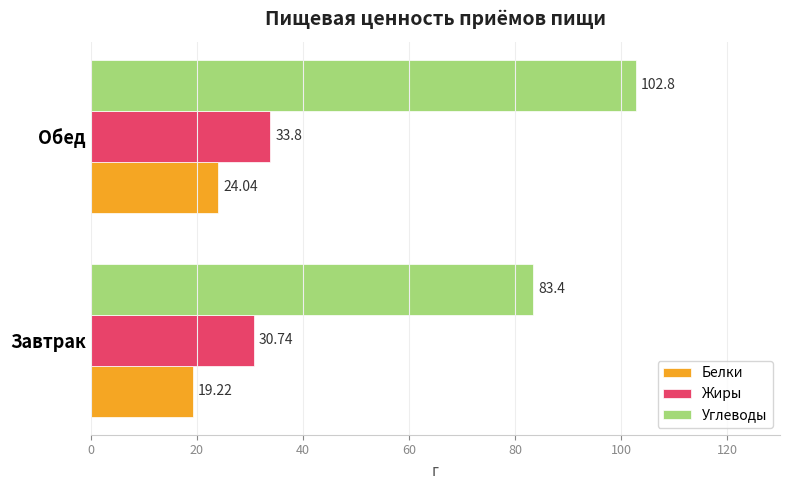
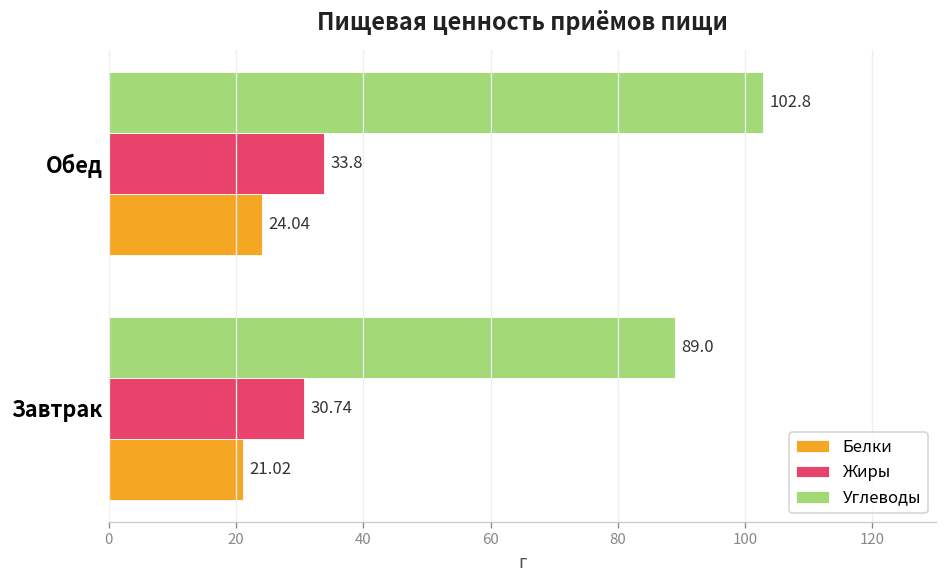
Углеводы, Завтрак: 83.4 -> 89.0
Белки, Завтрак: 19.22 -> 21.02
